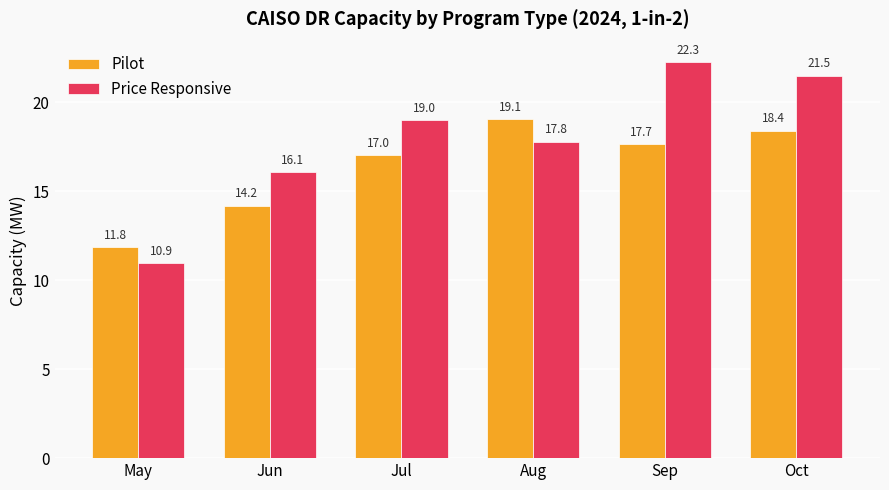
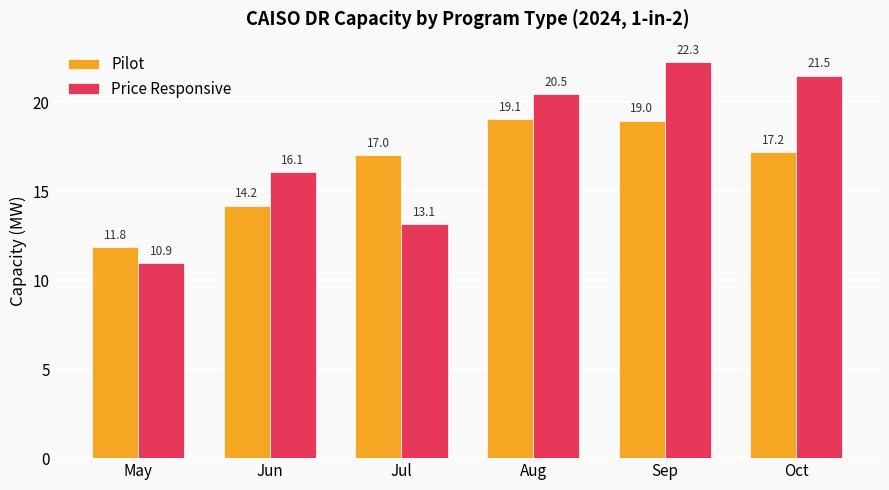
Price Responsive, Jul: 19.0 -> 13.1
Price Responsive, Aug: 17.8 -> 20.5
Pilot, Sep: 17.7 -> 19.0
Pilot, Oct: 18.4 -> 17.2
